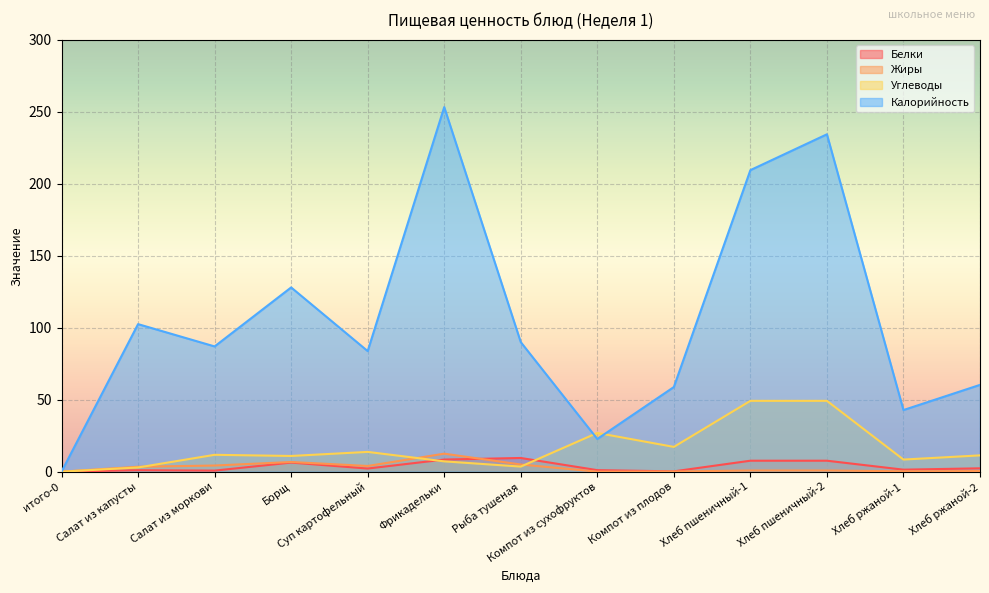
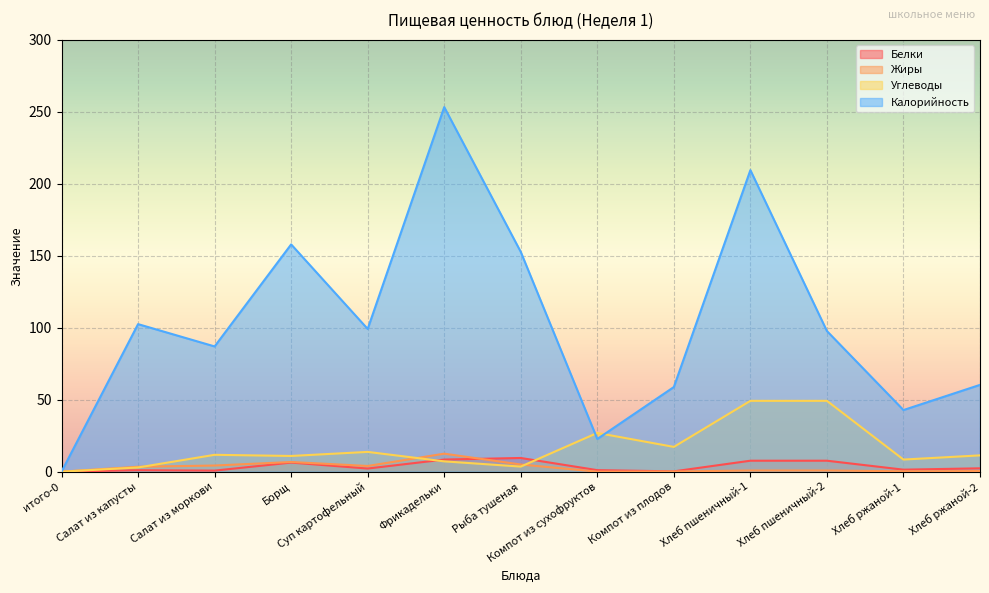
Калорийность, Борщ: 128 -> 158
Калорийность, Суп картофельный: 84 -> 99
Калорийность, Рыба тушеная: 90 -> 153
Калорийность, Хлеб пшеничный-2: 234 -> 98
